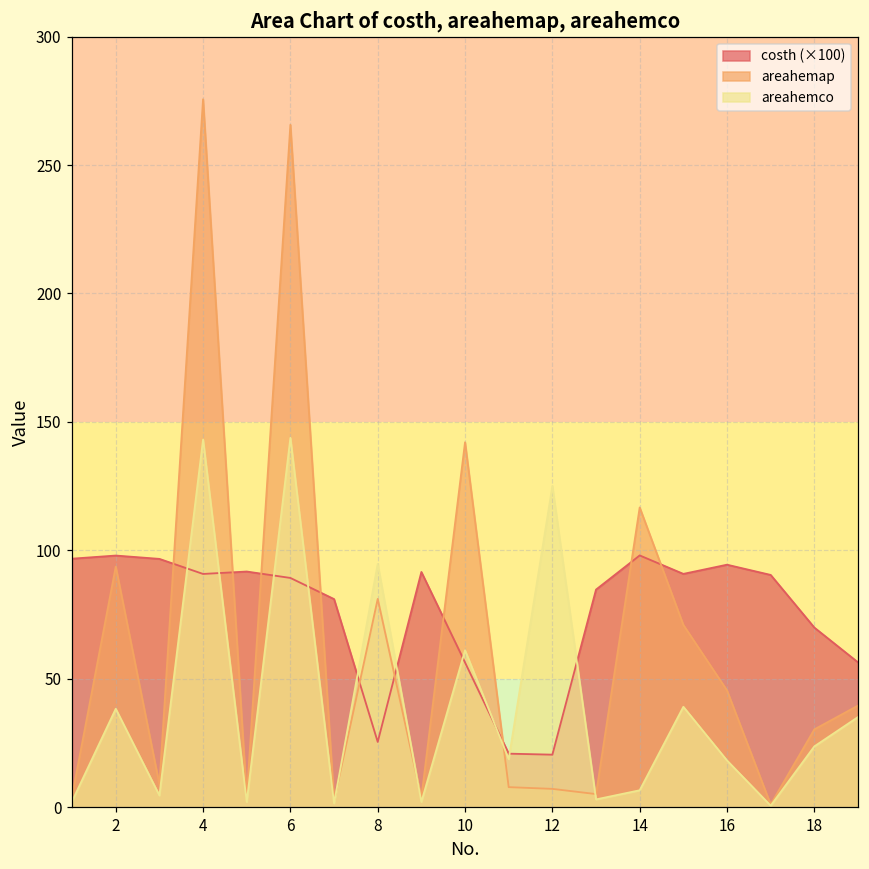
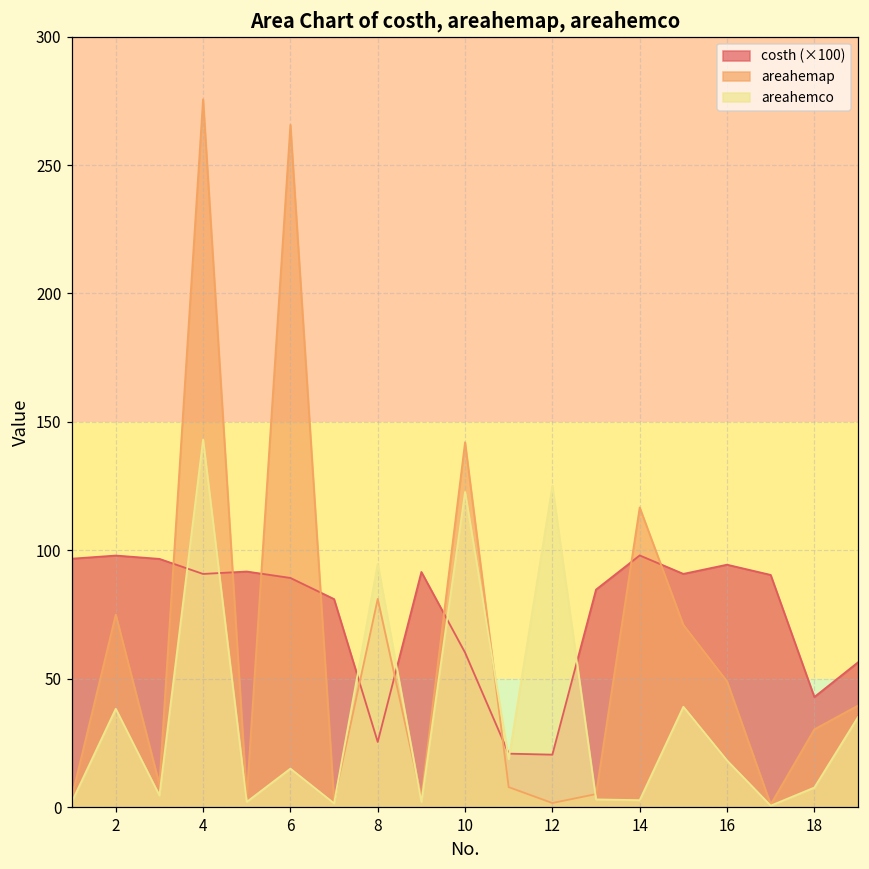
areahemap, 2: 94 -> 75
areahemco, 6: 144 -> 15
costh (×100), 10: 56 -> 60
areahemco, 10: 61 -> 123
areahemap, 12: 7 -> 2
areahemco, 14: 7 -> 3
areahemap, 16: 45 -> 49
costh (×100), 18: 70 -> 43
areahemco, 18: 24 -> 8
